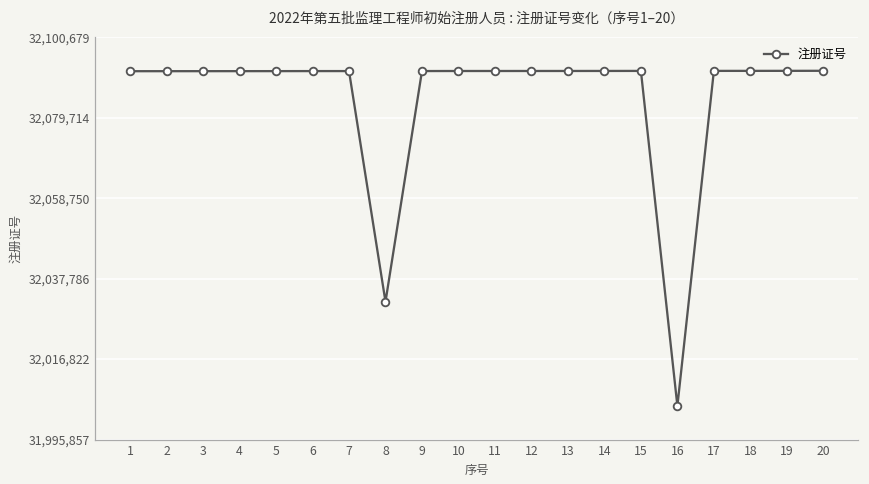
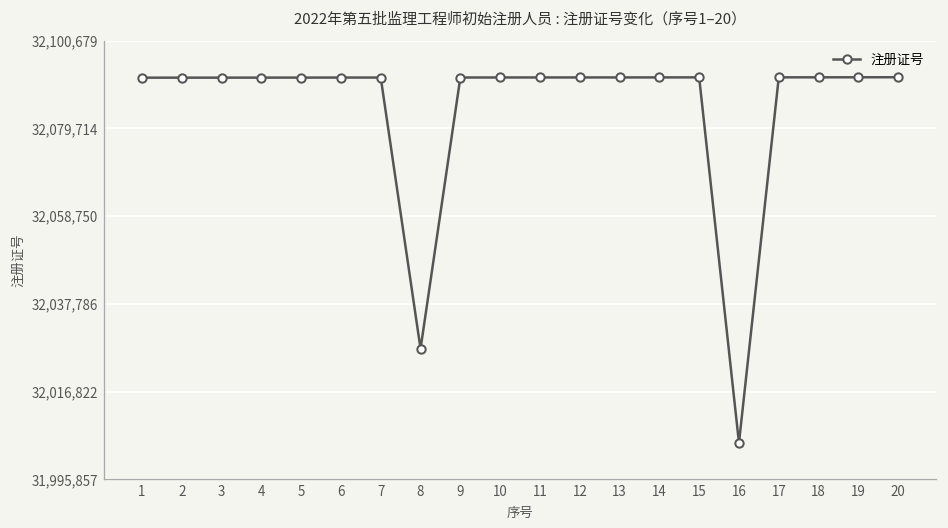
8: 32,032,000 -> 32,027,000
